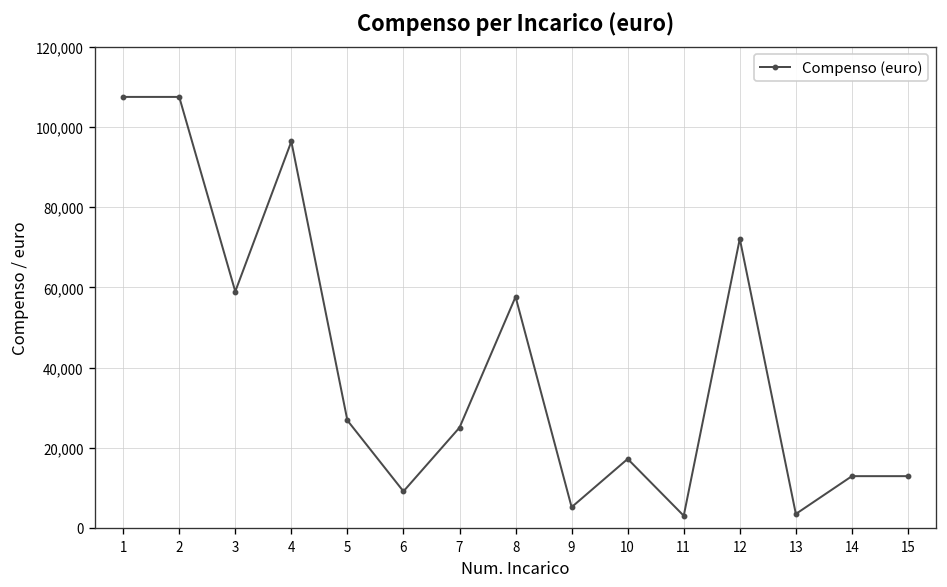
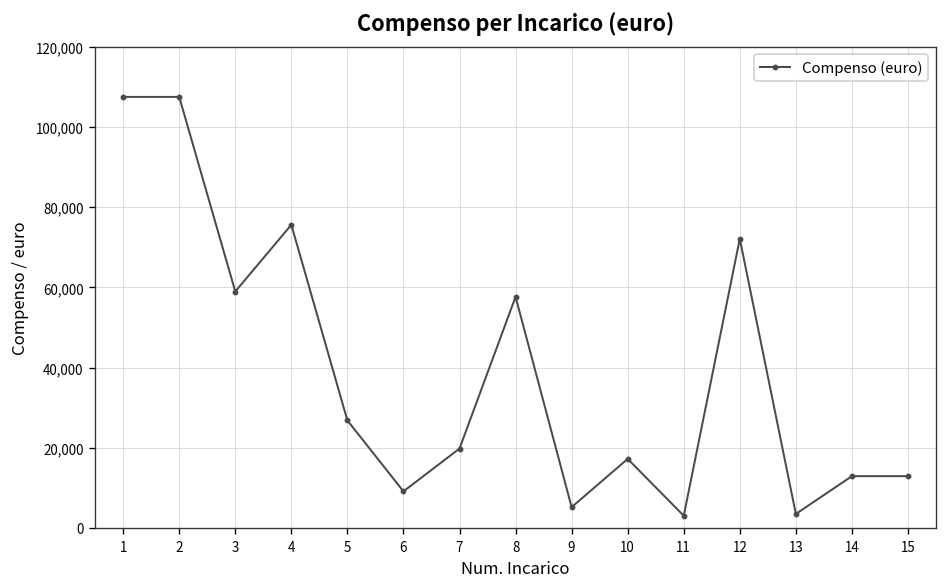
4: 96,000 -> 76,000
7: 25,000 -> 20,000
